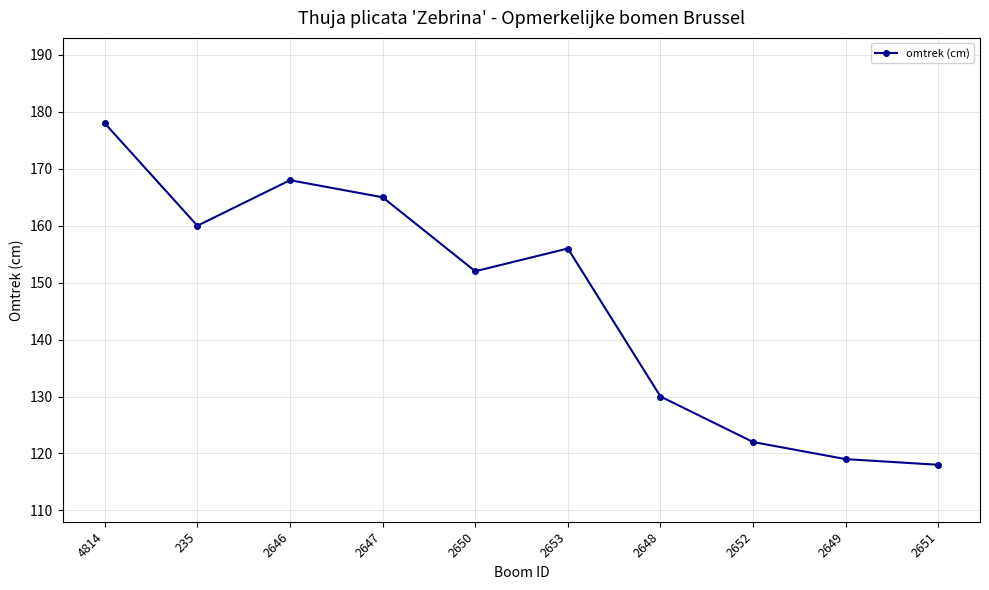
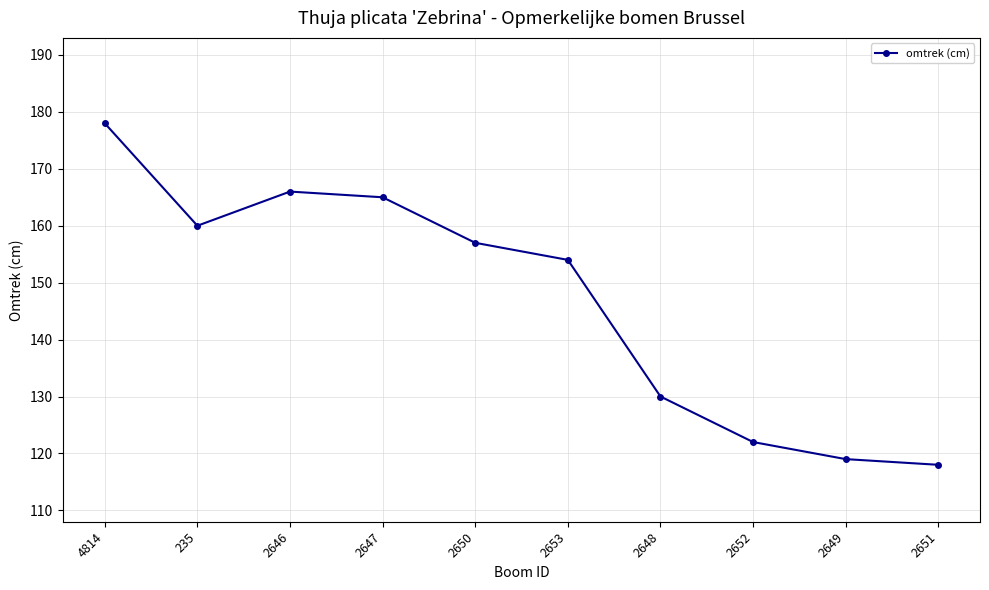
2646: 168 -> 166
2650: 152 -> 157
2653: 156 -> 154
